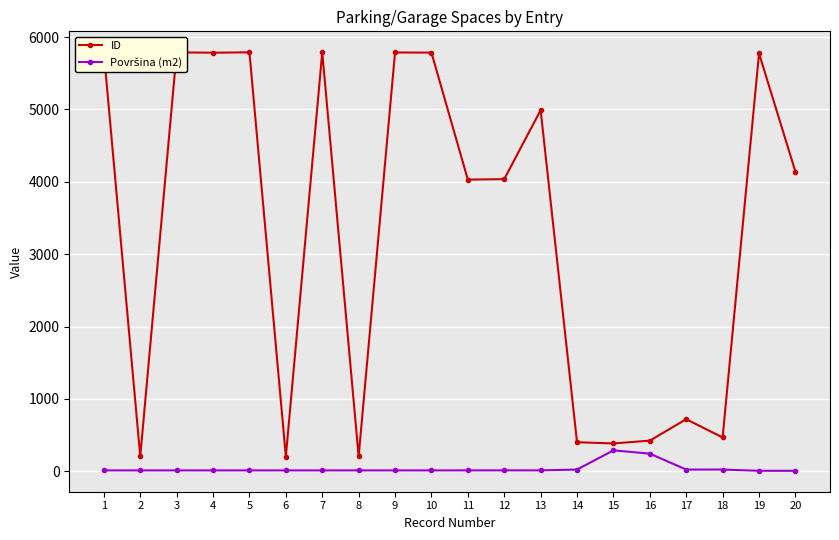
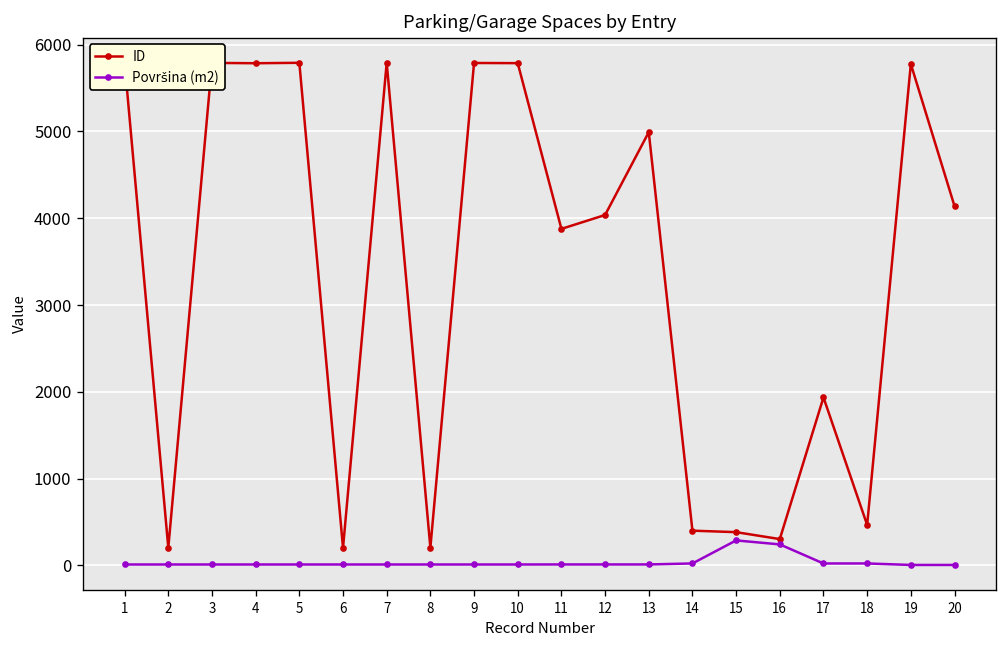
ID, 11: 4000 -> 3900
ID, 16: 400 -> 300
ID, 17: 700 -> 1900
